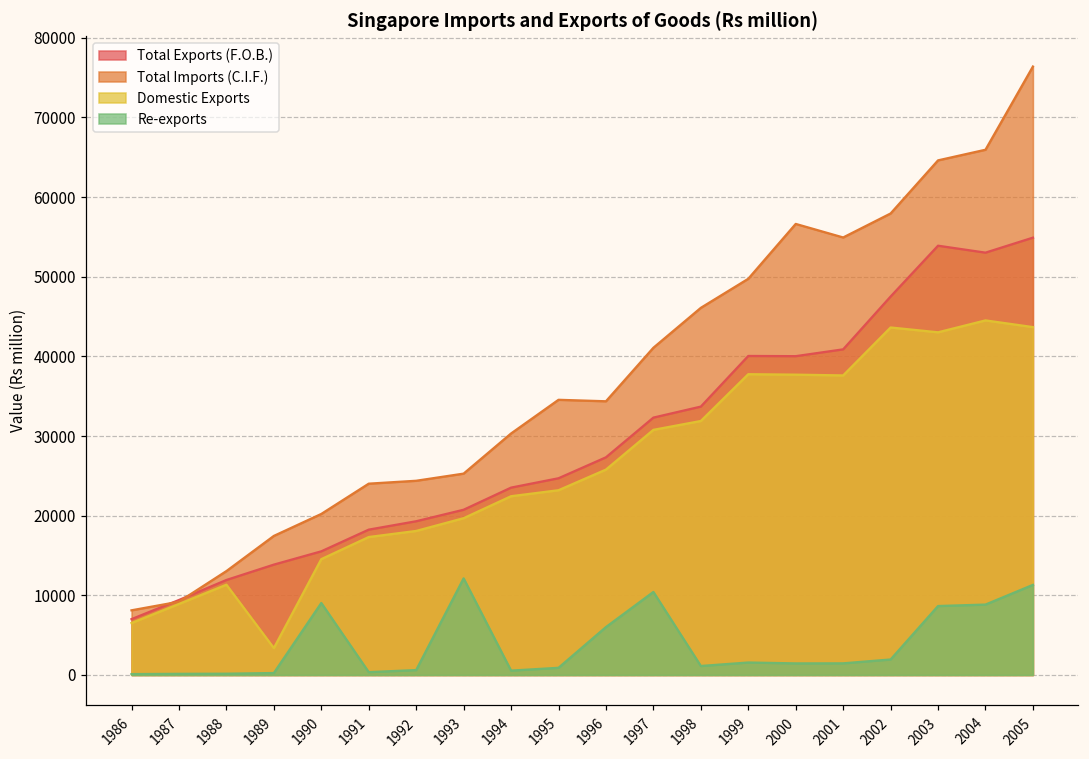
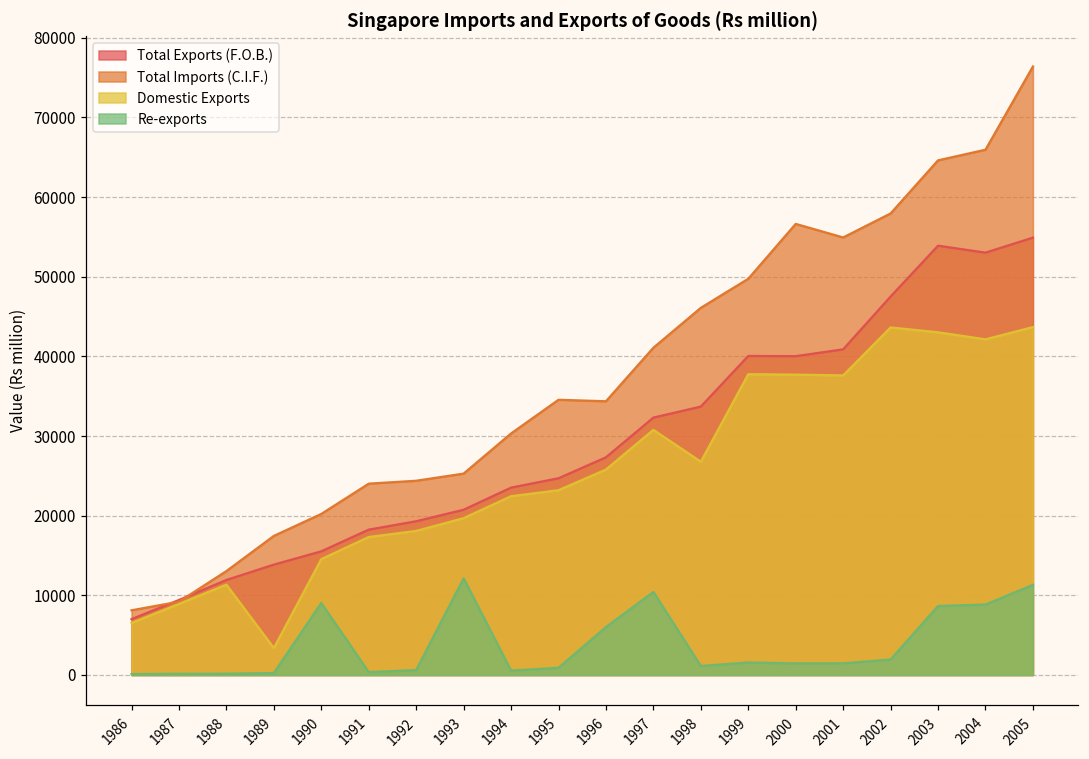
Domestic Exports, 1998: 32000 -> 27000
Domestic Exports, 2004: 45000 -> 42000
